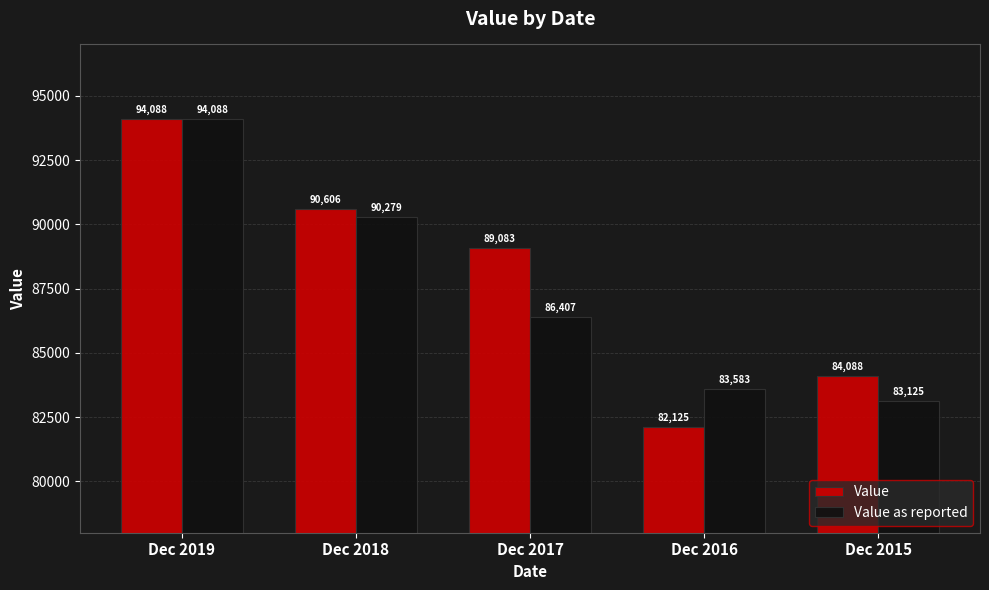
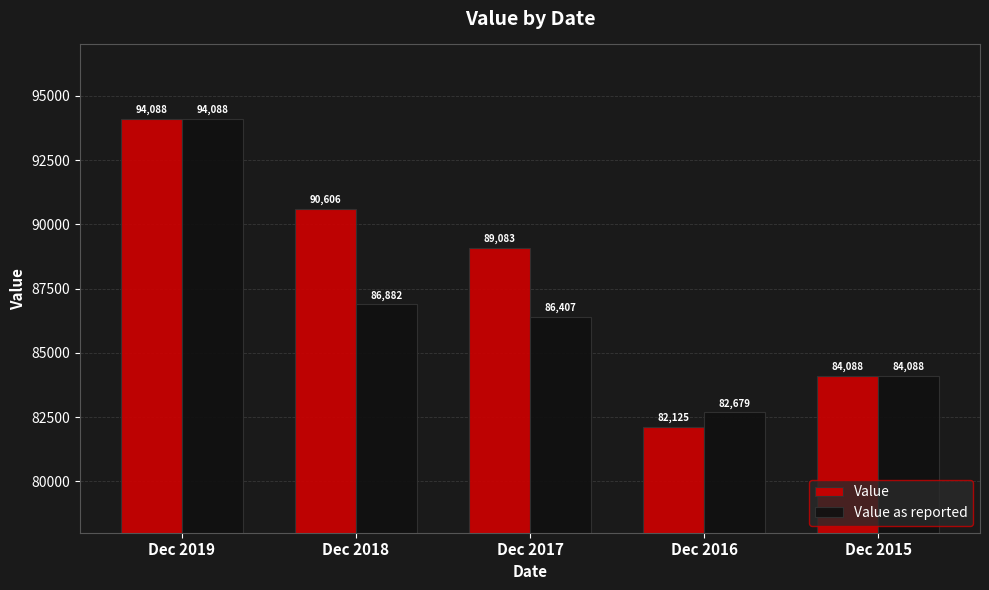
Value as reported, Dec 2018: 90,279 -> 86,882
Value as reported, Dec 2016: 83,583 -> 82,679
Value as reported, Dec 2015: 83,125 -> 84,088
